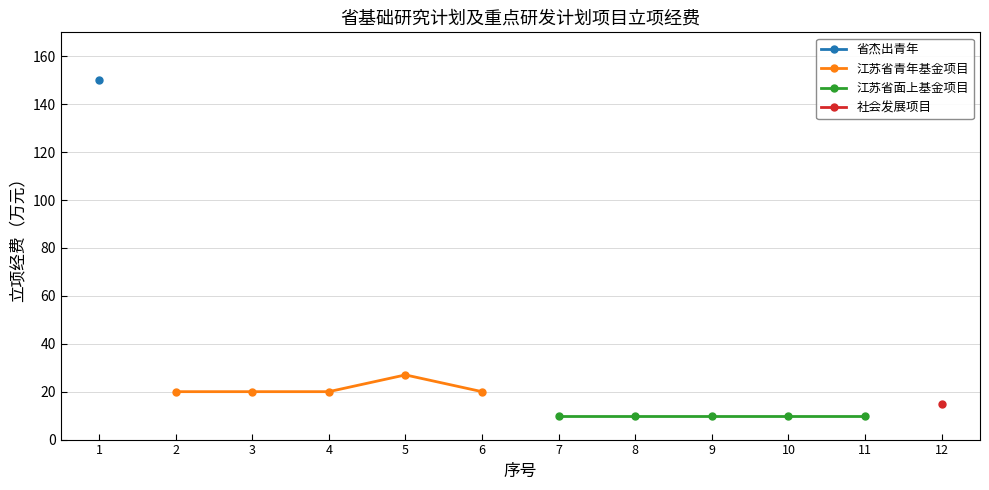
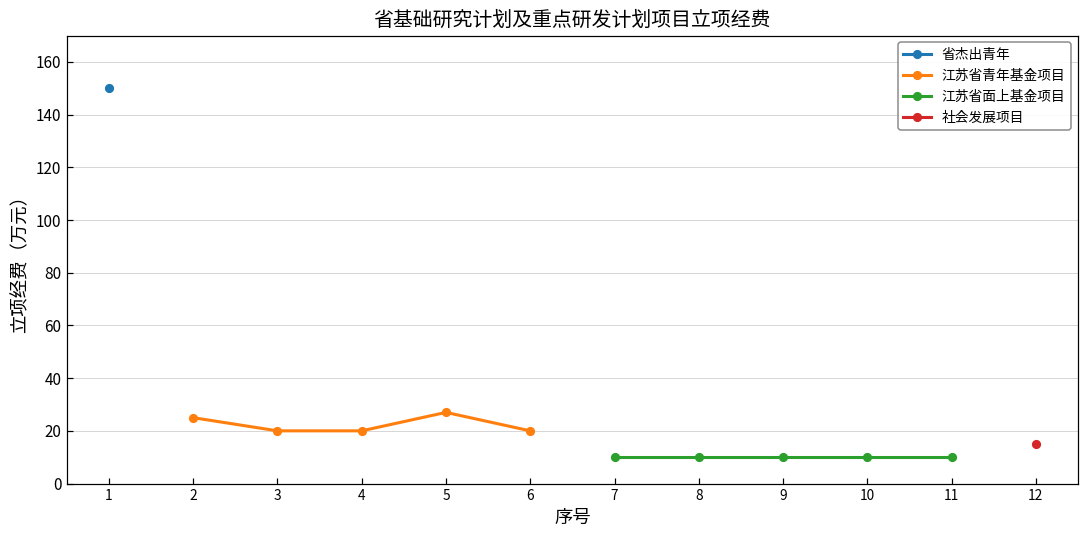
江苏省青年基金项目, 2: 20 -> 25
